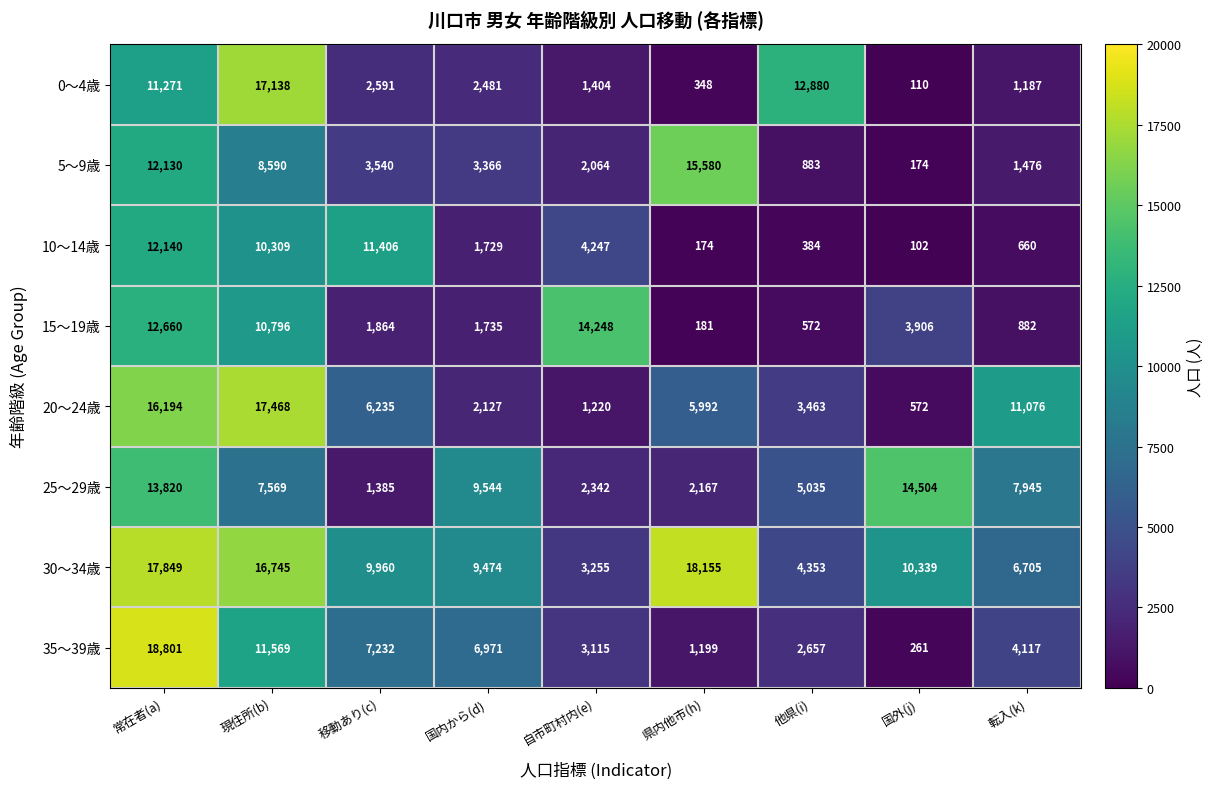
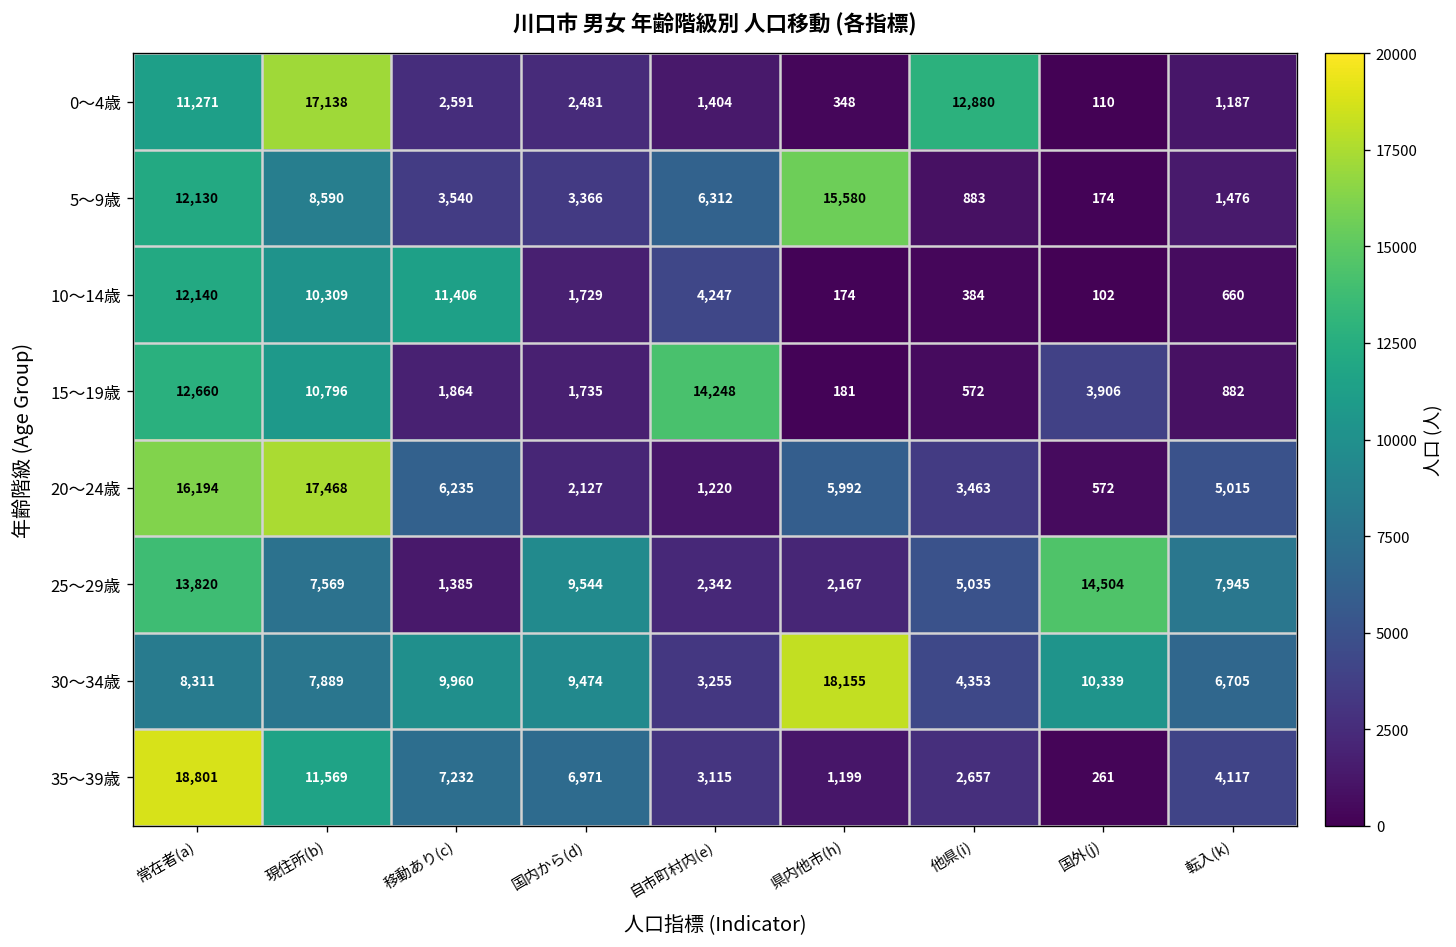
5～9歳, 自市町村内(e): 2,064 -> 6,312
20～24歳, 転入(k): 11,076 -> 5,015
30～34歳, 常在者(a): 17,849 -> 8,311
30～34歳, 現住所(b): 16,745 -> 7,889
